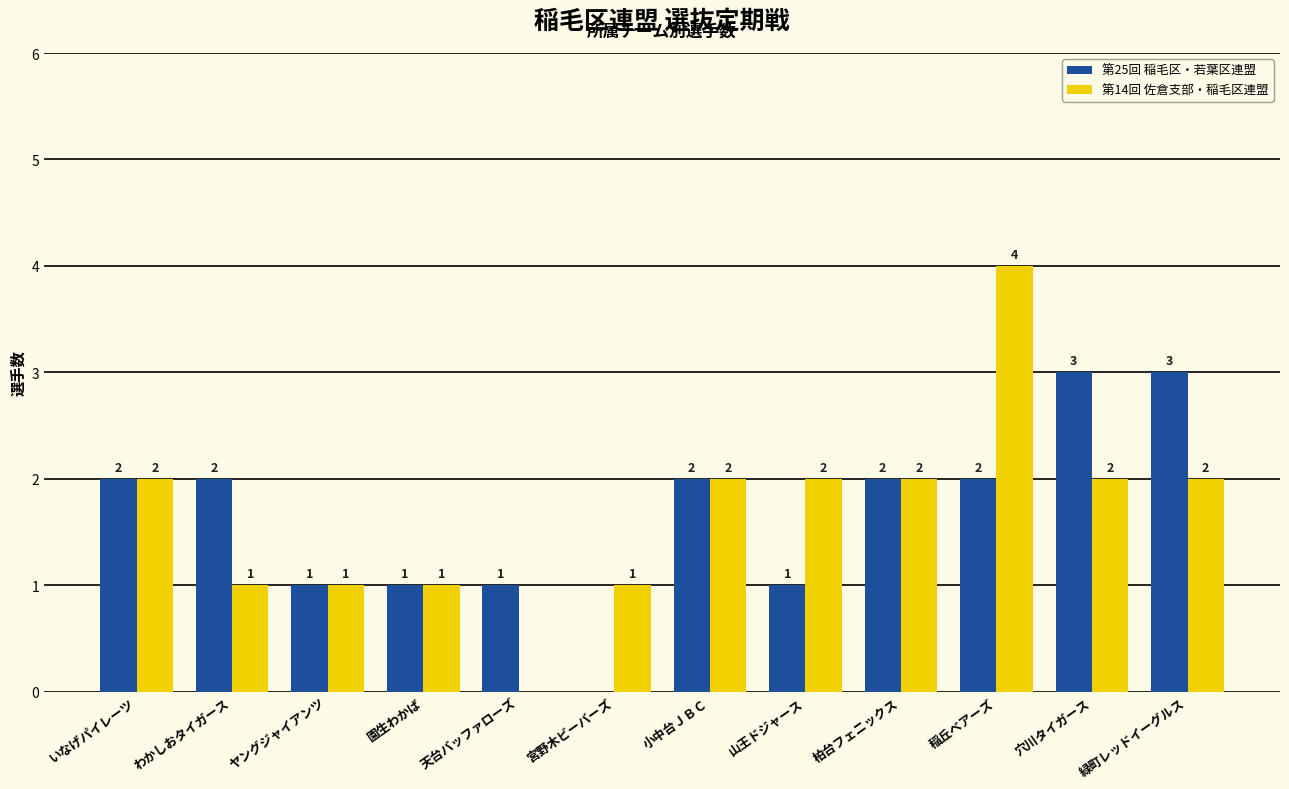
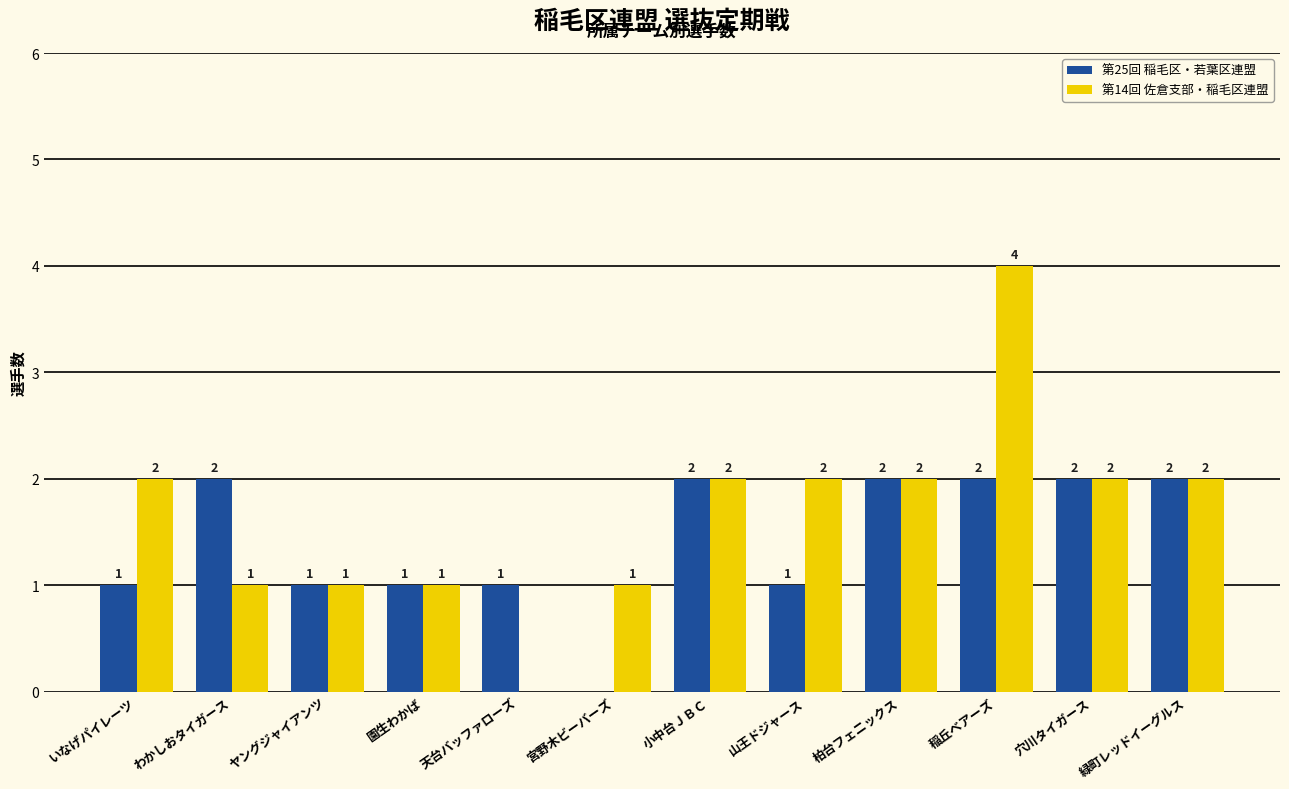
第25回 稲毛区・若葉区連盟, いなげパイレーツ: 2 -> 1
第25回 稲毛区・若葉区連盟, 穴川タイガース: 3 -> 2
第25回 稲毛区・若葉区連盟, 緑町レッドイーグルス: 3 -> 2
